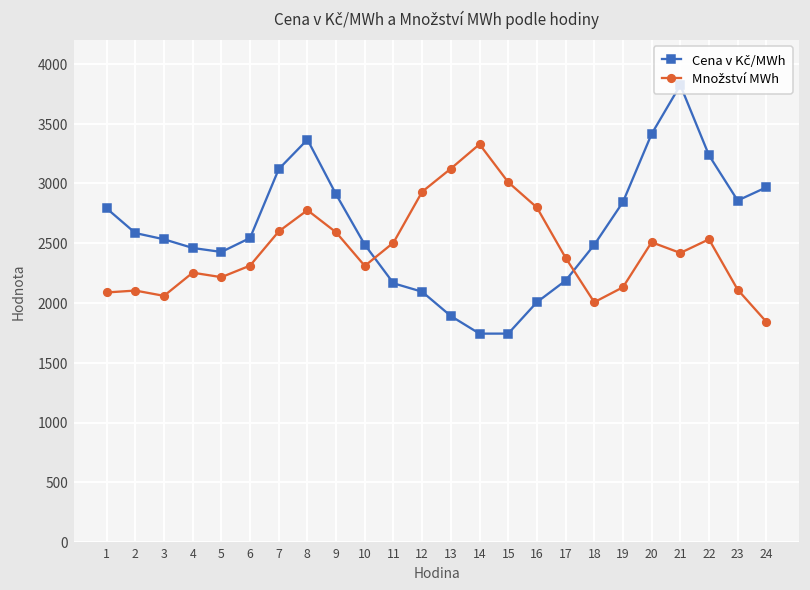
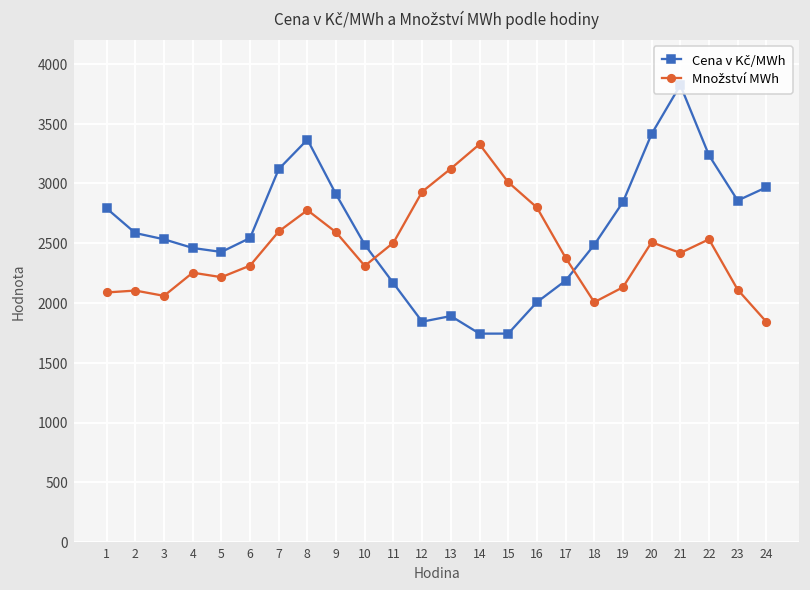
Cena v Kč/MWh, 12: 2090 -> 1840
